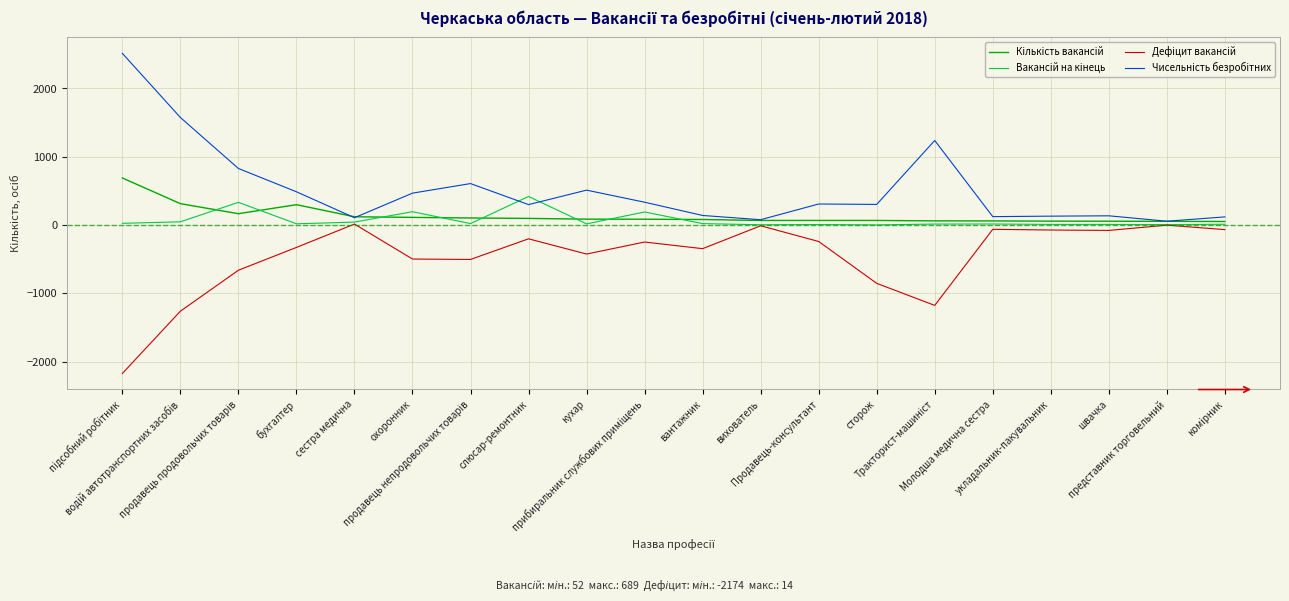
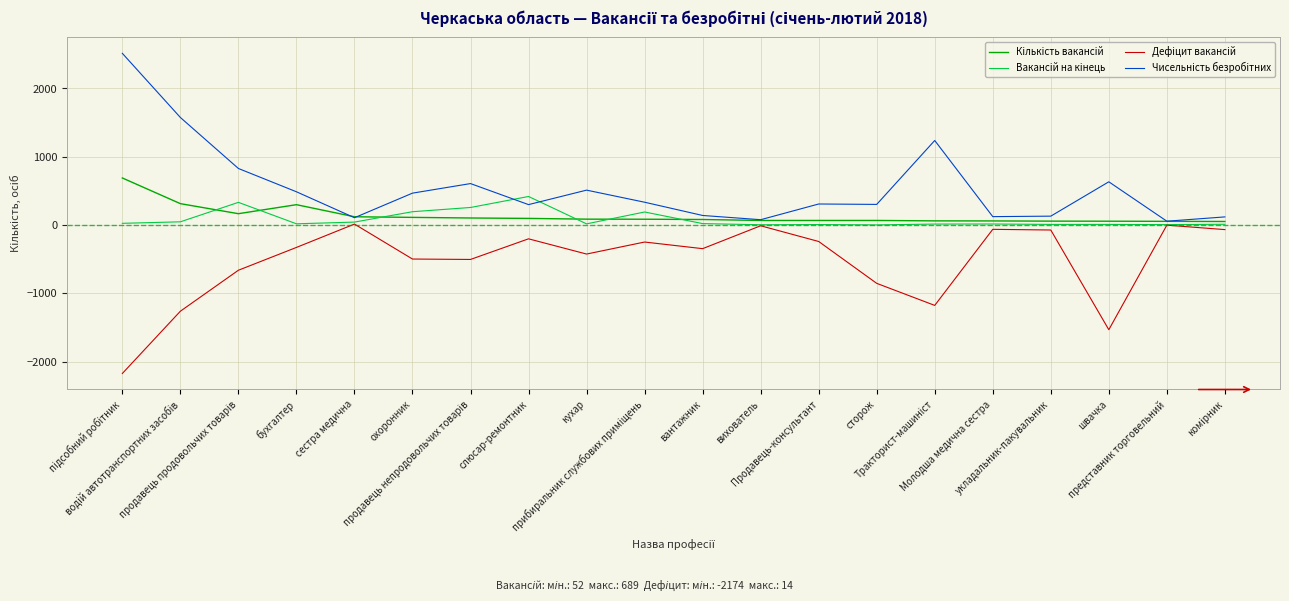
Вакансій на кінець, продавець непродовольчих товарів: 0 -> 300
Дефіцит вакансій, швачка: -100 -> -1500
Чисельність безробітних, швачка: 100 -> 600
